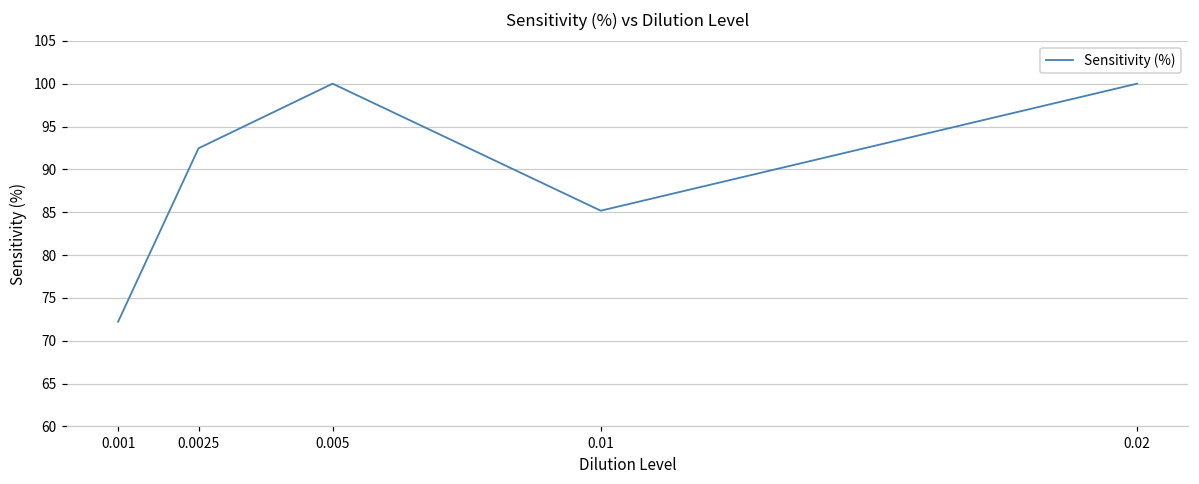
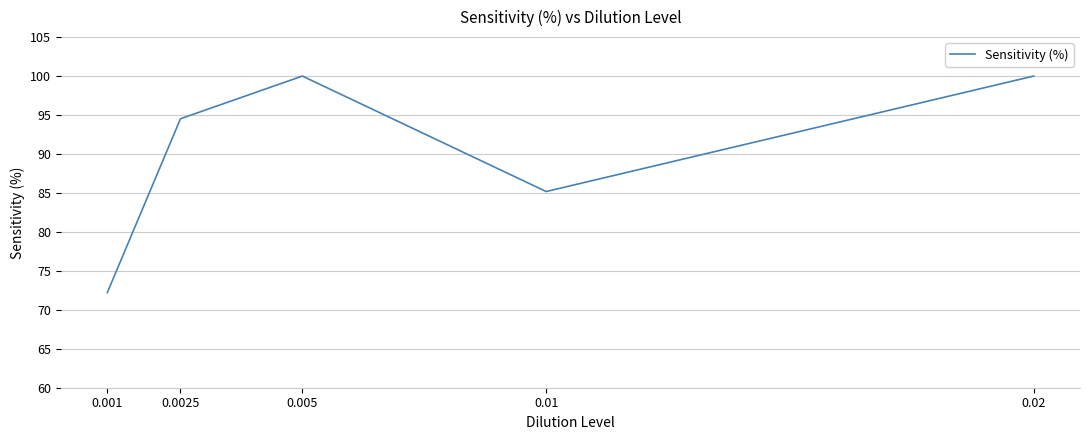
0.0025: 92 -> 95
